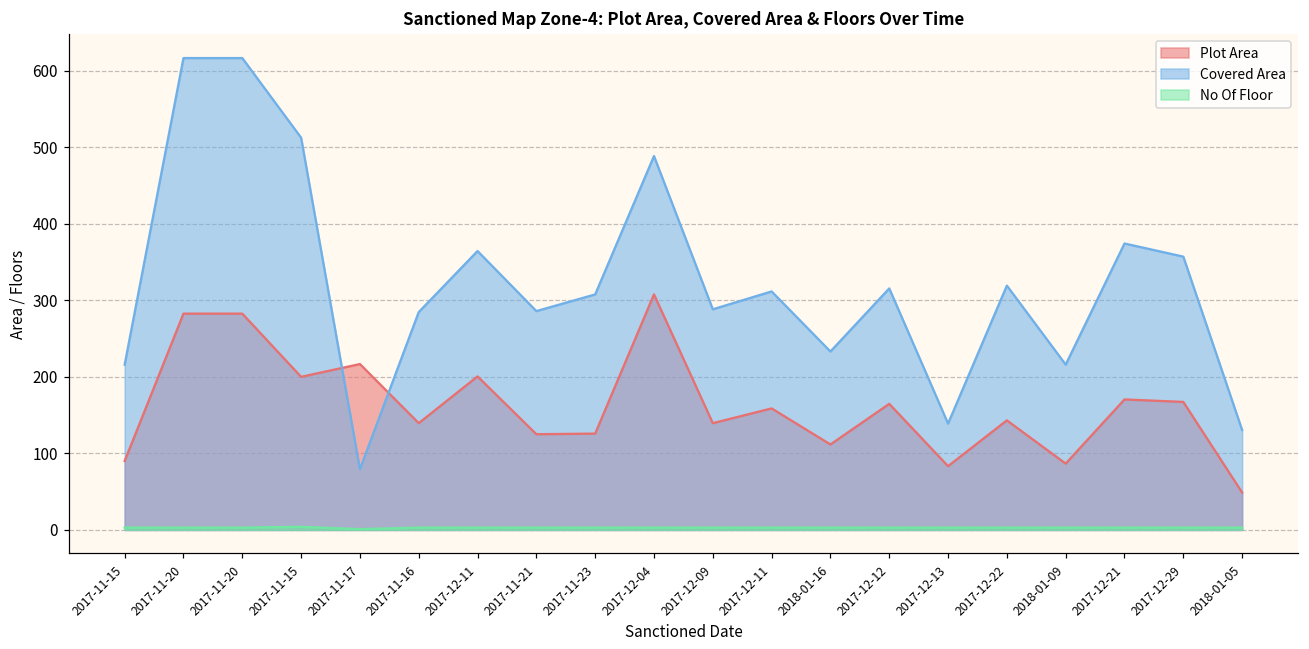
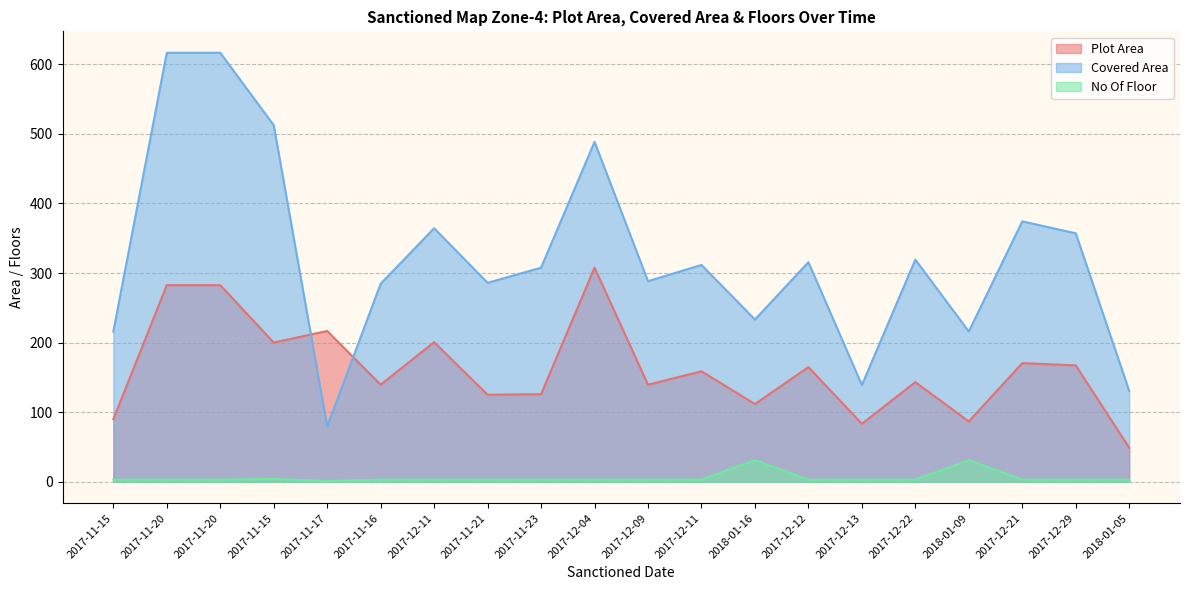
No Of Floor, 2018-01-16: 0 -> 30
No Of Floor, 2018-01-09: 0 -> 30
